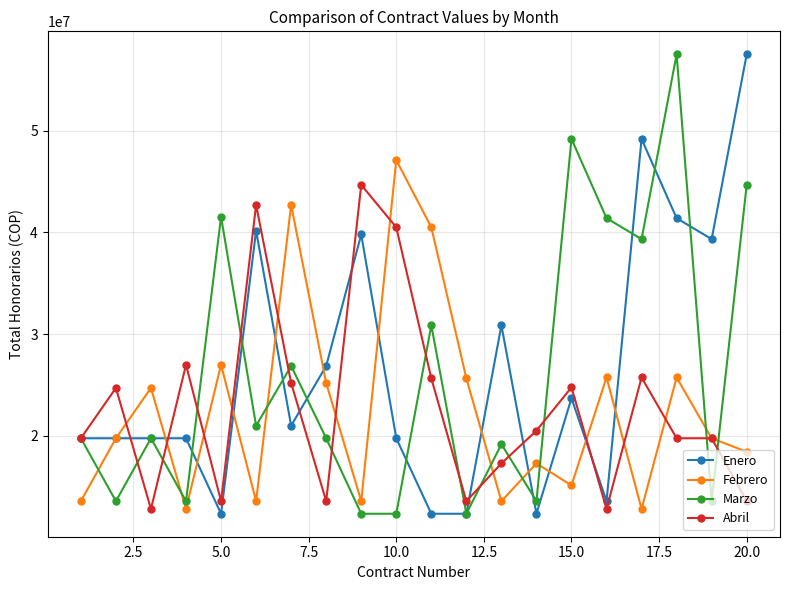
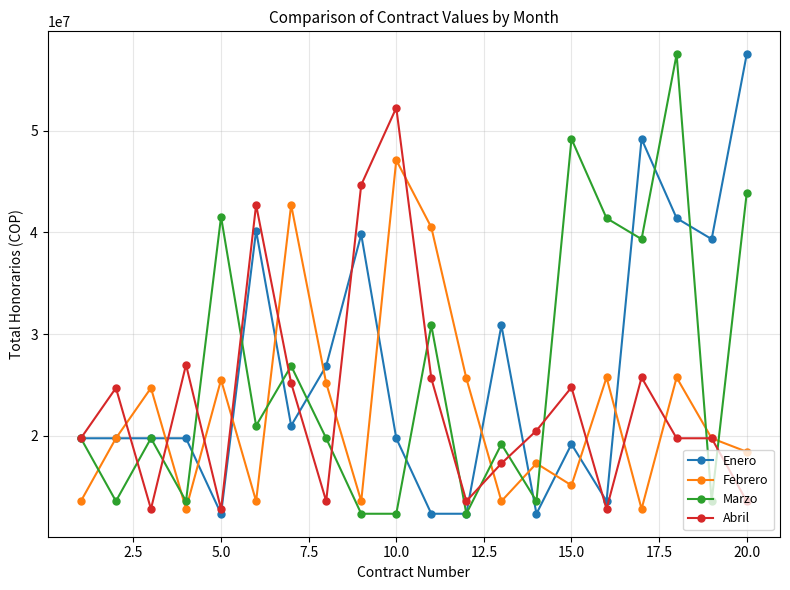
Febrero, 5.0: 27000000 -> 25500000
Abril, 5.0: 13600000 -> 12800000
Abril, 10.0: 40500000 -> 52200000
Enero, 15.0: 23700000 -> 19200000
Marzo, 20.0: 44700000 -> 43900000
